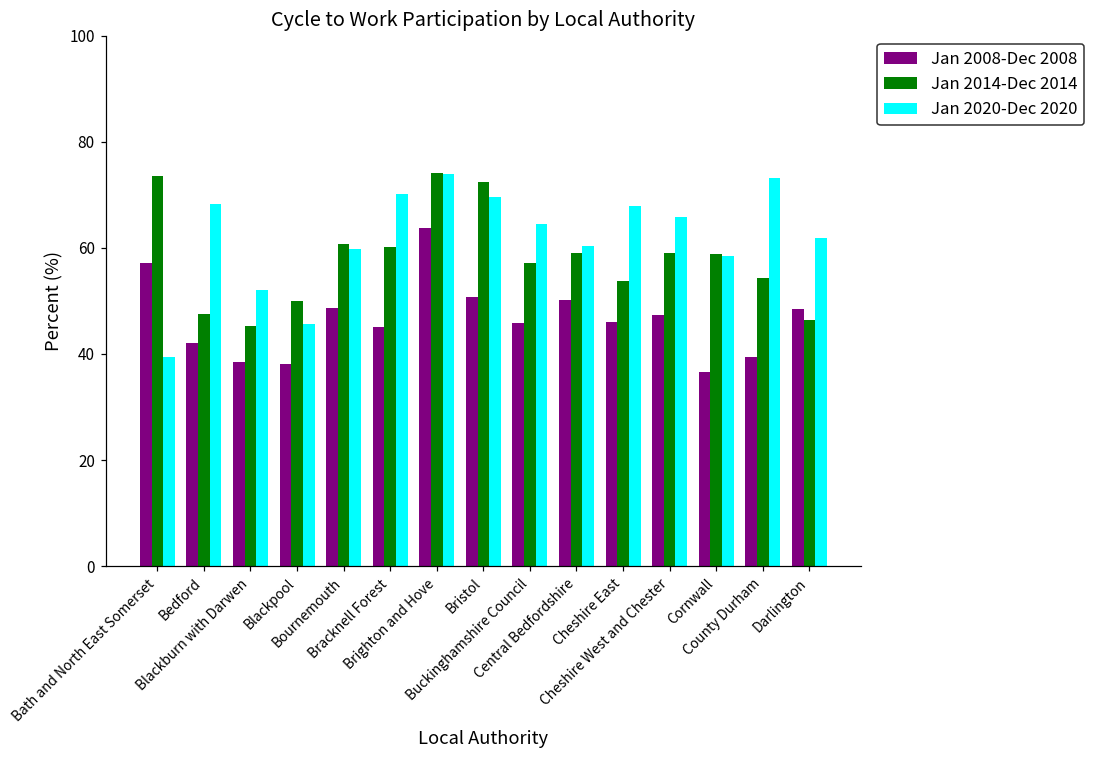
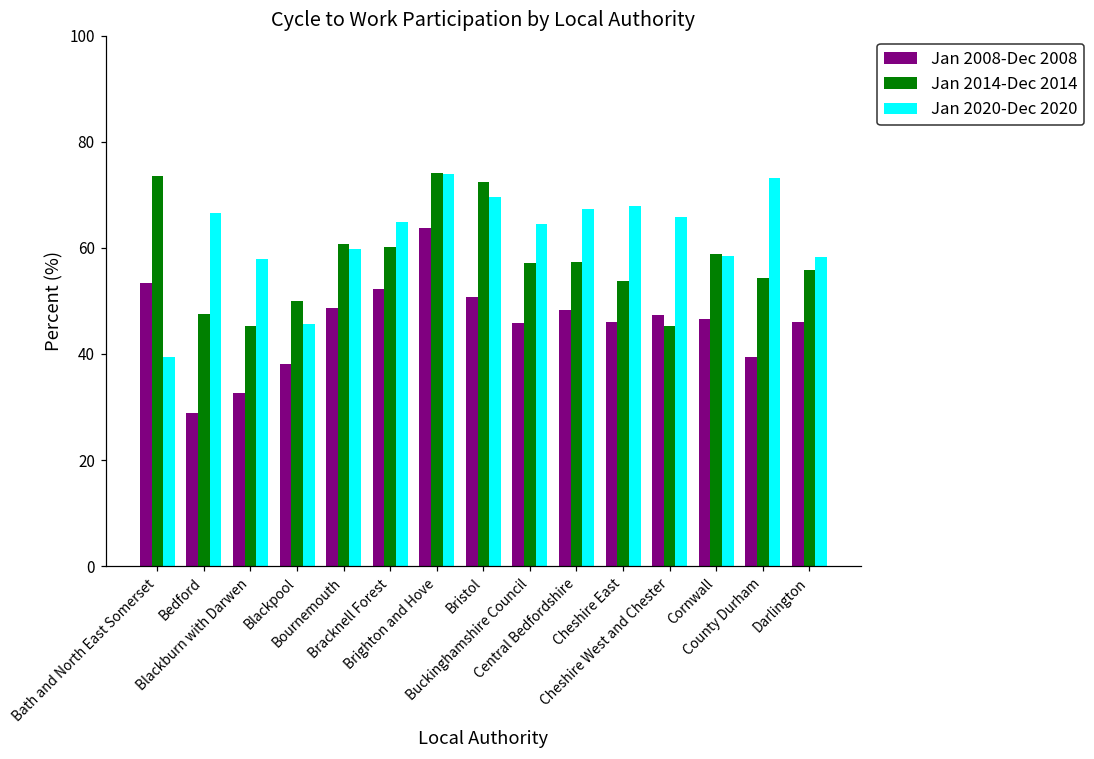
Jan 2008-Dec 2008, Bath and North East Somerset: 57 -> 53
Jan 2008-Dec 2008, Bedford: 42 -> 29
Jan 2020-Dec 2020, Bedford: 68 -> 67
Jan 2008-Dec 2008, Blackburn with Darwen: 38 -> 33
Jan 2020-Dec 2020, Blackburn with Darwen: 52 -> 58
Jan 2008-Dec 2008, Bracknell Forest: 45 -> 52
Jan 2020-Dec 2020, Bracknell Forest: 70 -> 65
Jan 2008-Dec 2008, Central Bedfordshire: 50 -> 48
Jan 2014-Dec 2014, Central Bedfordshire: 59 -> 57
Jan 2020-Dec 2020, Central Bedfordshire: 60 -> 67
Jan 2014-Dec 2014, Cheshire West and Chester: 59 -> 45
Jan 2008-Dec 2008, Cornwall: 37 -> 47
Jan 2008-Dec 2008, Darlington: 48 -> 46
Jan 2014-Dec 2014, Darlington: 46 -> 56
Jan 2020-Dec 2020, Darlington: 62 -> 58
